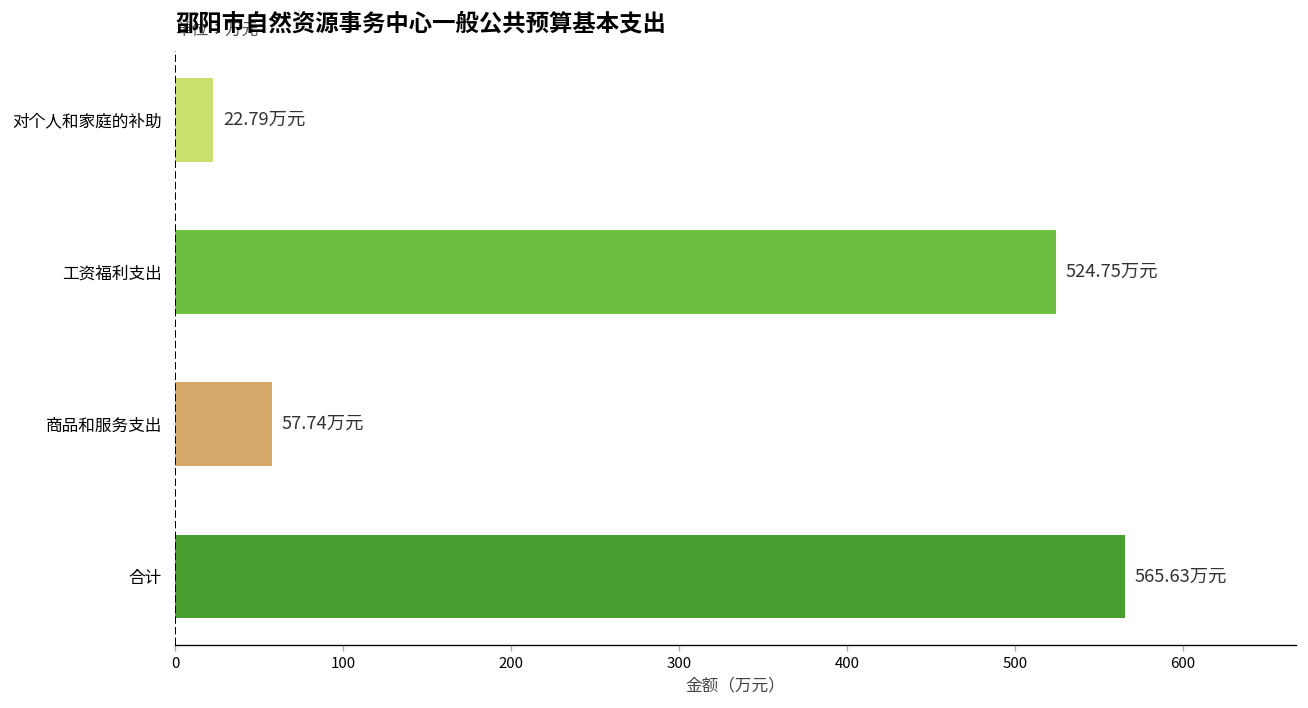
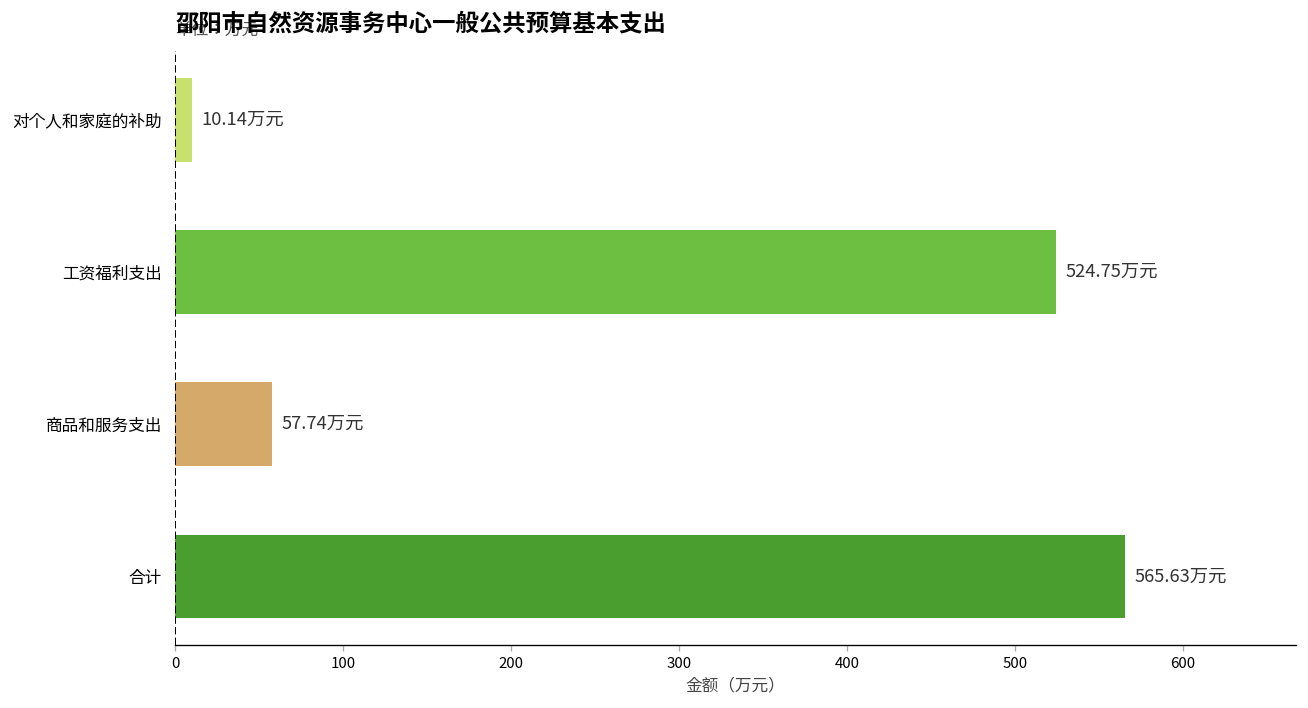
对个人和家庭的补助: 22.79 -> 10.14
